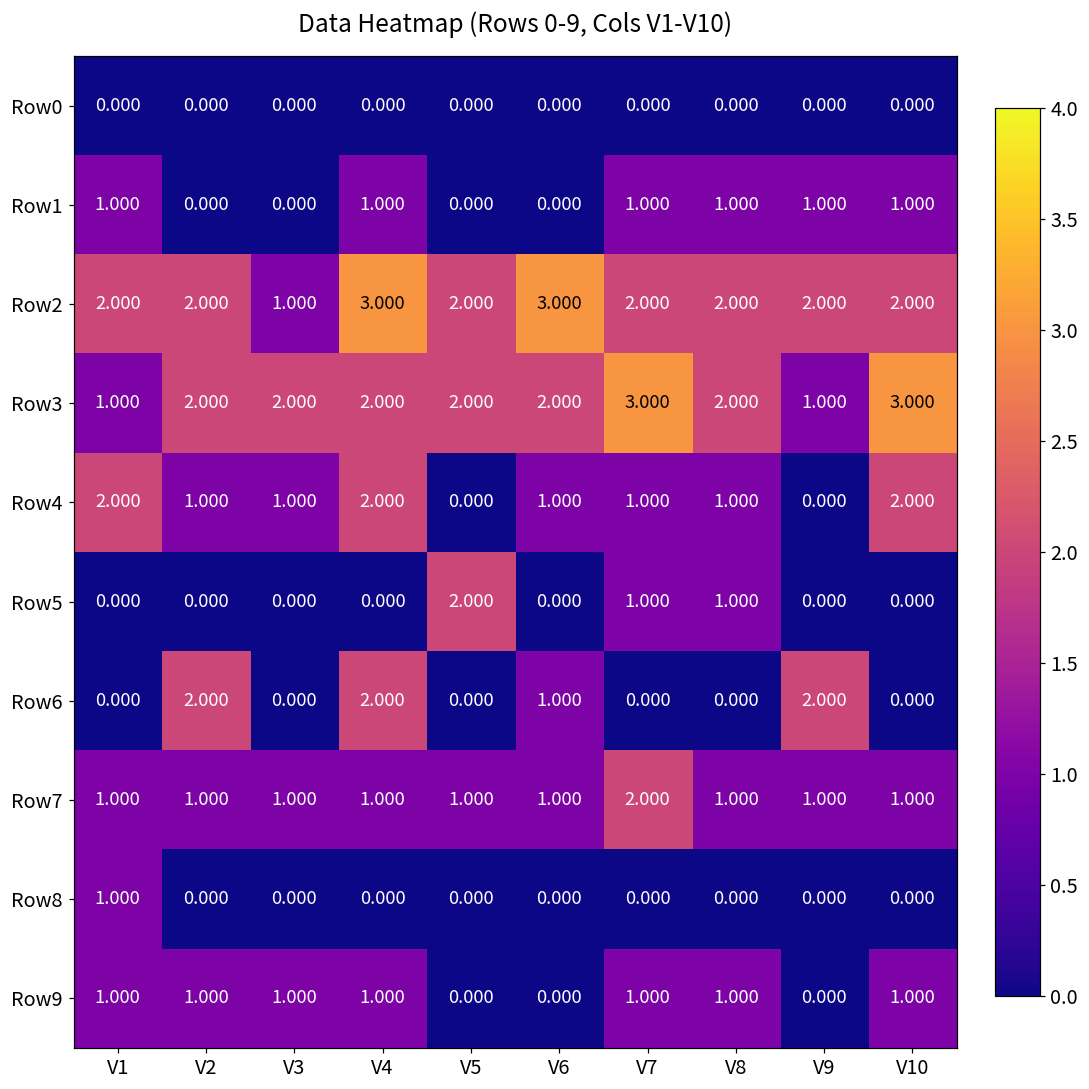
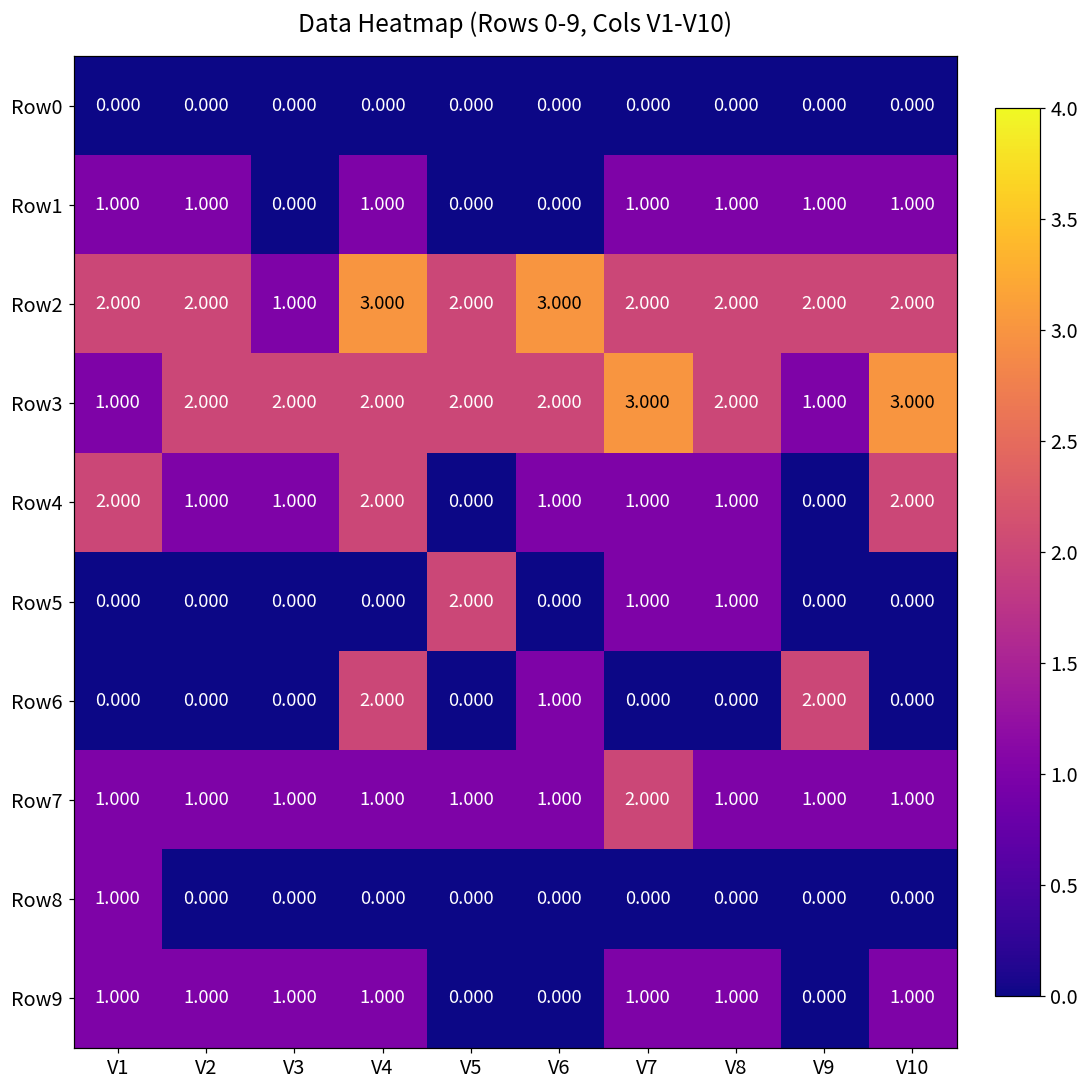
Row1, V2: 0.000 -> 1.000
Row6, V2: 2.000 -> 0.000
